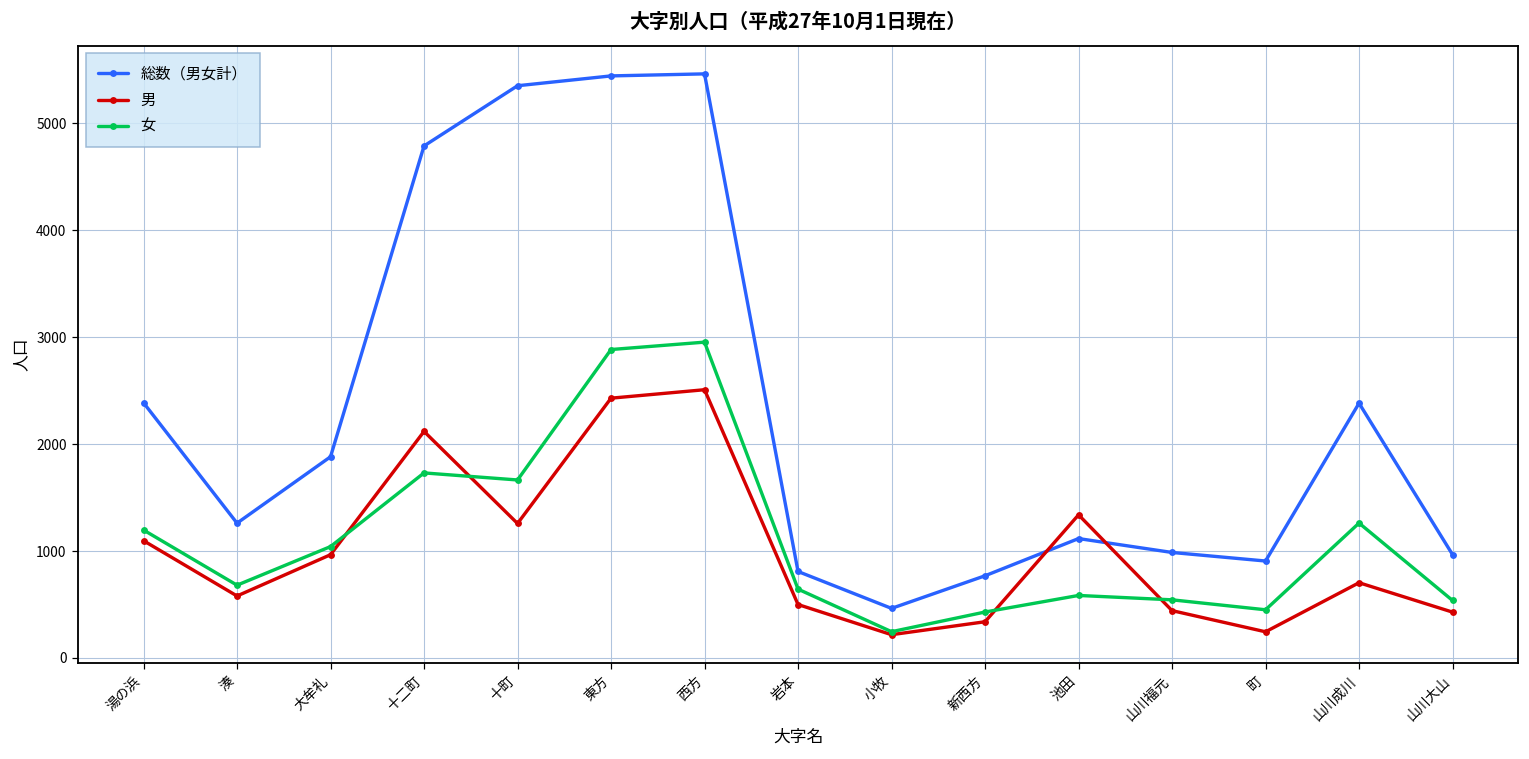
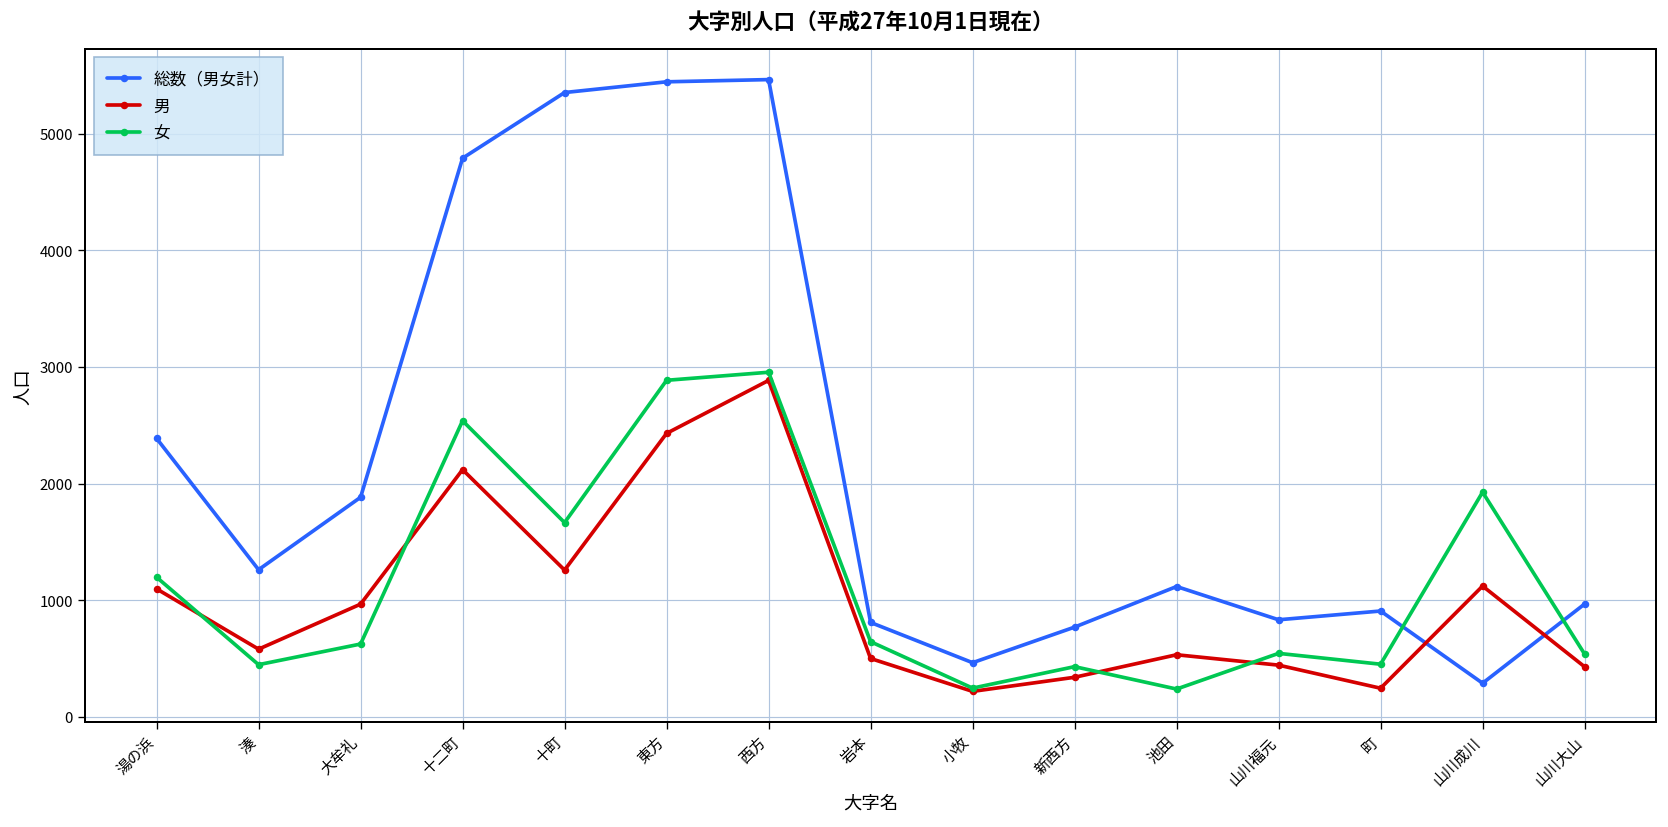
女, 湊: 700 -> 400
女, 大牟礼: 1000 -> 600
女, 十二町: 1700 -> 2500
男, 西方: 2500 -> 2900
男, 池田: 1300 -> 500
女, 池田: 600 -> 200
総数（男女計）, 山川福元: 1000 -> 800
総数（男女計）, 山川成川: 2400 -> 300
男, 山川成川: 700 -> 1100
女, 山川成川: 1300 -> 1900
